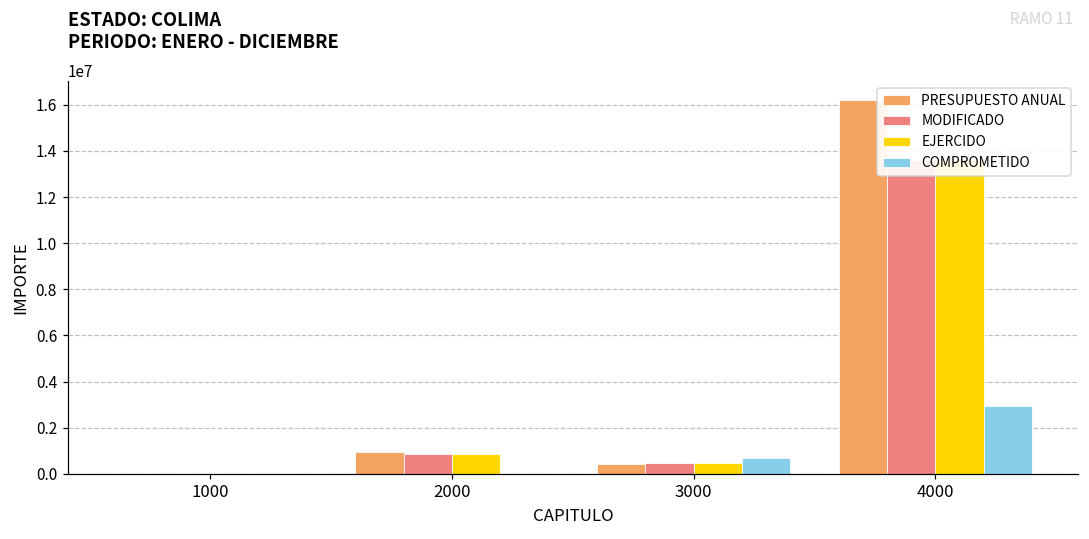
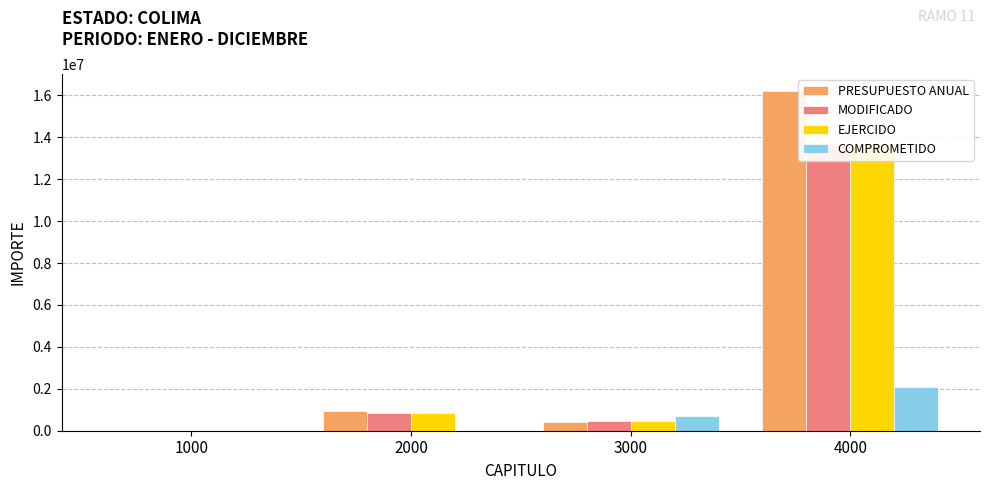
COMPROMETIDO, 4000: 2900000 -> 2100000
